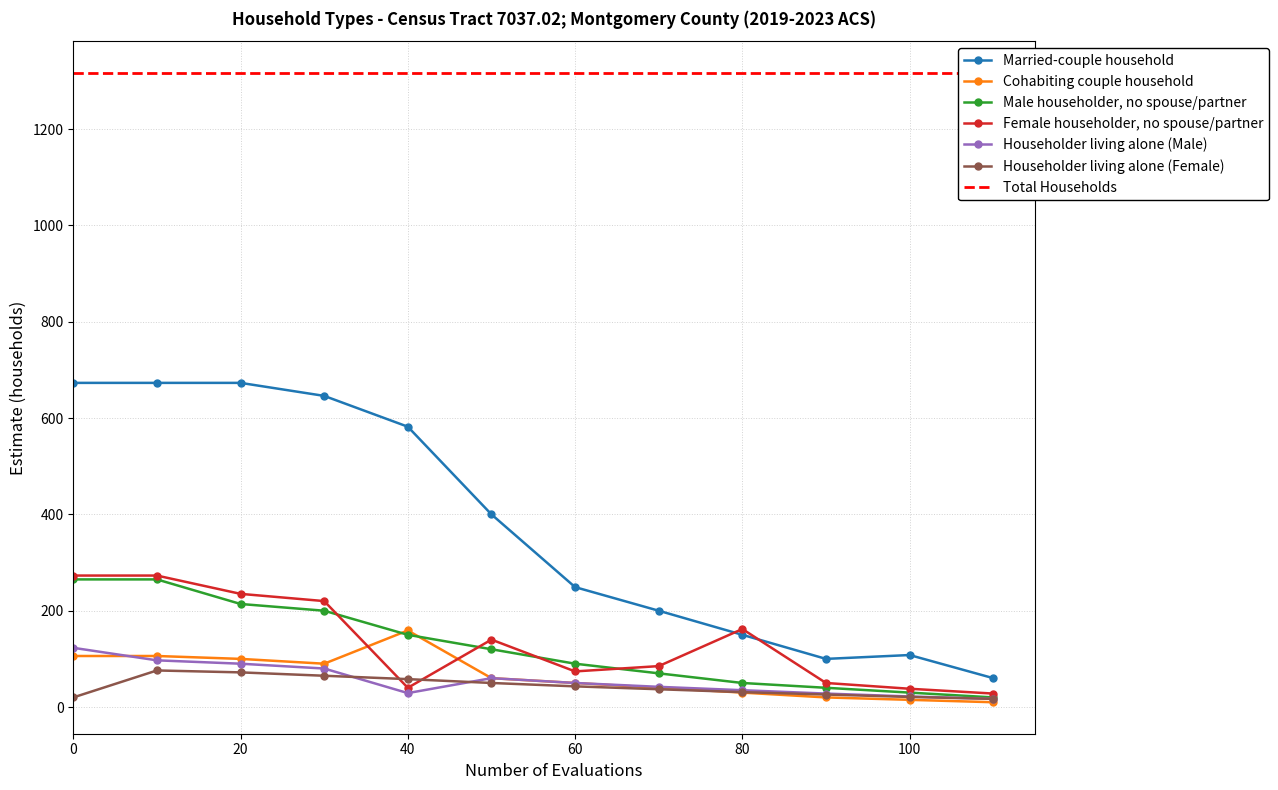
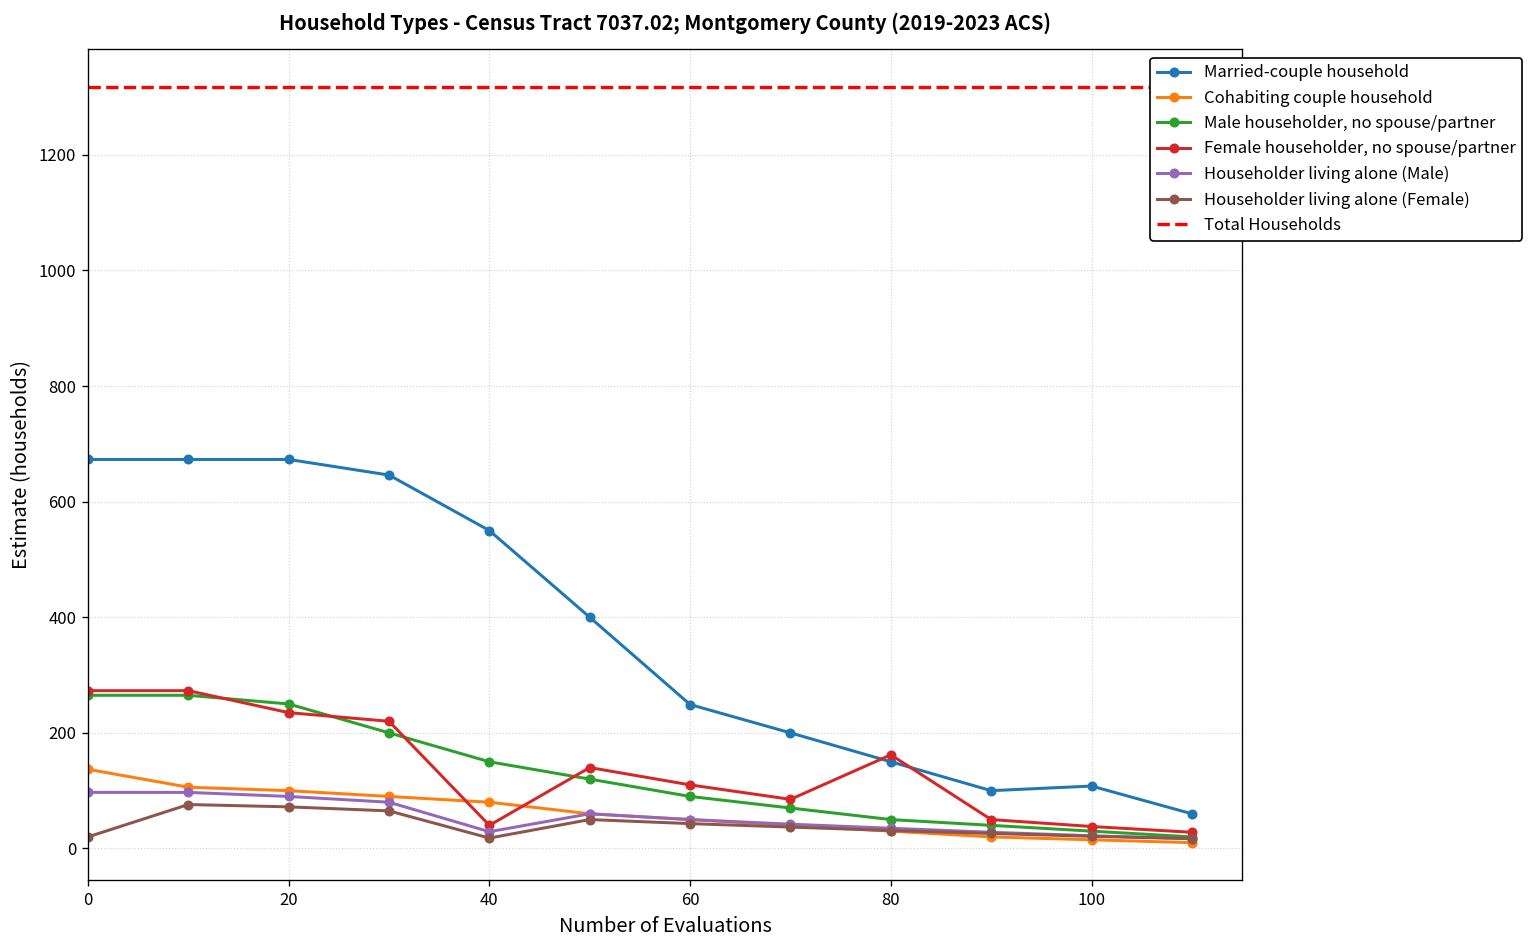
Cohabiting couple household, 0: 110 -> 140
Householder living alone (Male), 0: 120 -> 100
Male householder, no spouse/partner, 20: 210 -> 250
Married-couple household, 40: 580 -> 550
Cohabiting couple household, 40: 160 -> 80
Householder living alone (Female), 40: 60 -> 20
Female householder, no spouse/partner, 60: 70 -> 110
